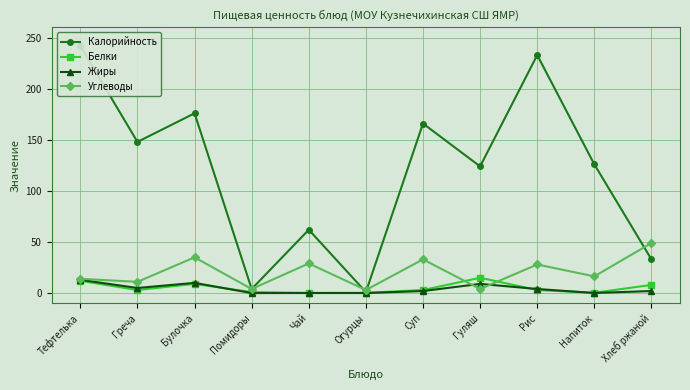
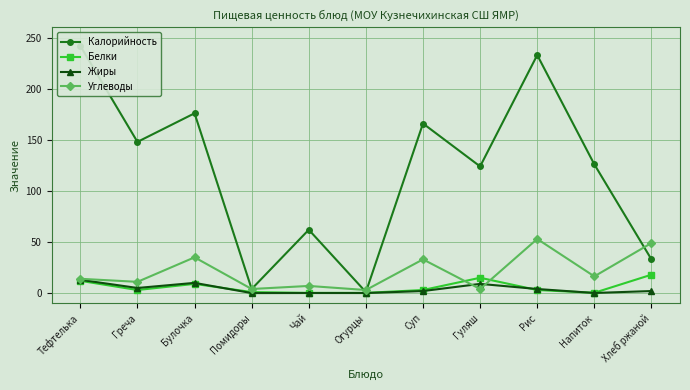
Углеводы, Чай: 29 -> 7
Углеводы, Рис: 28 -> 53
Белки, Хлеб ржаной: 8 -> 18
